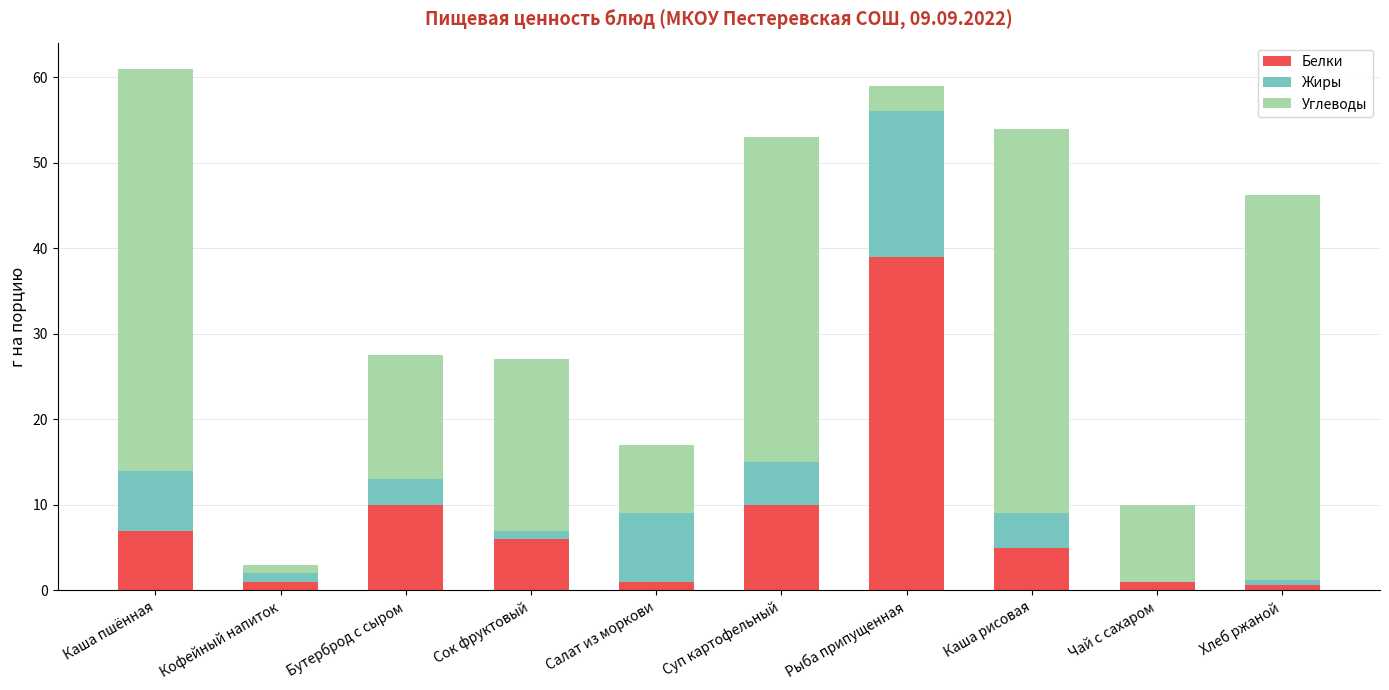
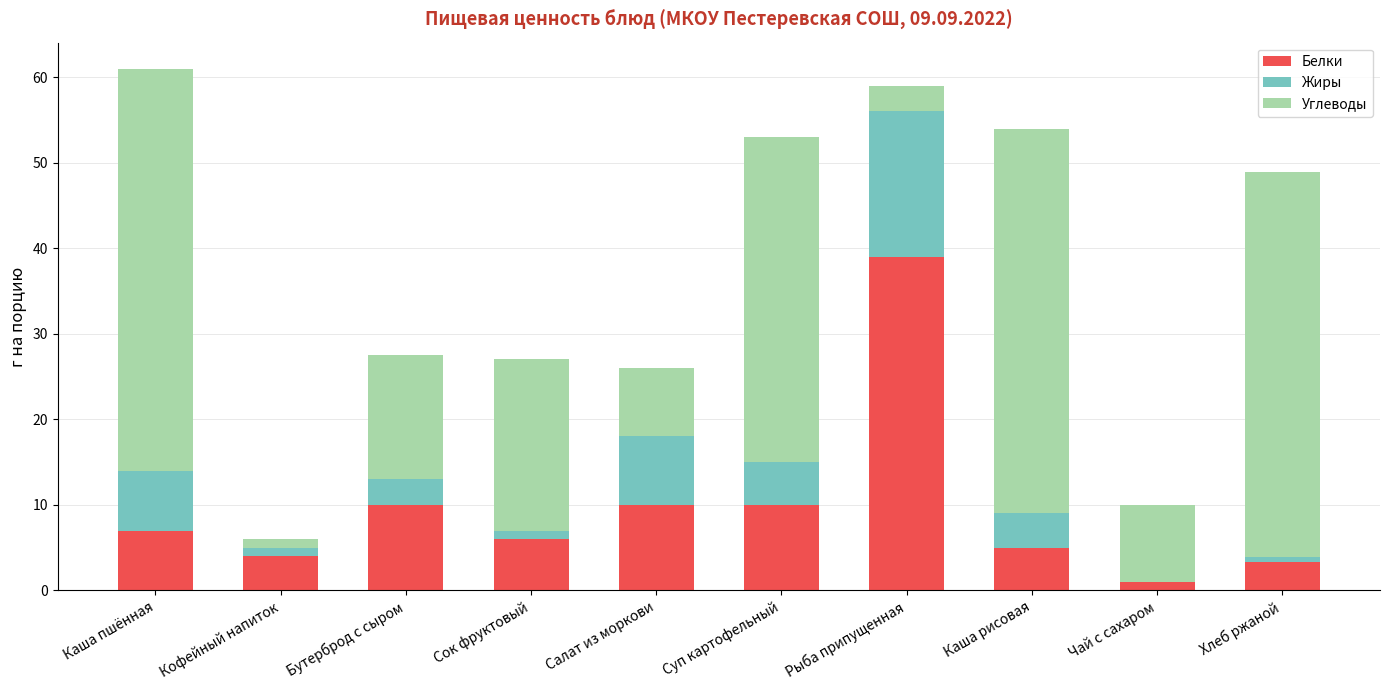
Белки, Кофейный напиток: 1 -> 4
Белки, Салат из моркови: 1 -> 10
Белки, Хлеб ржаной: 1 -> 3
